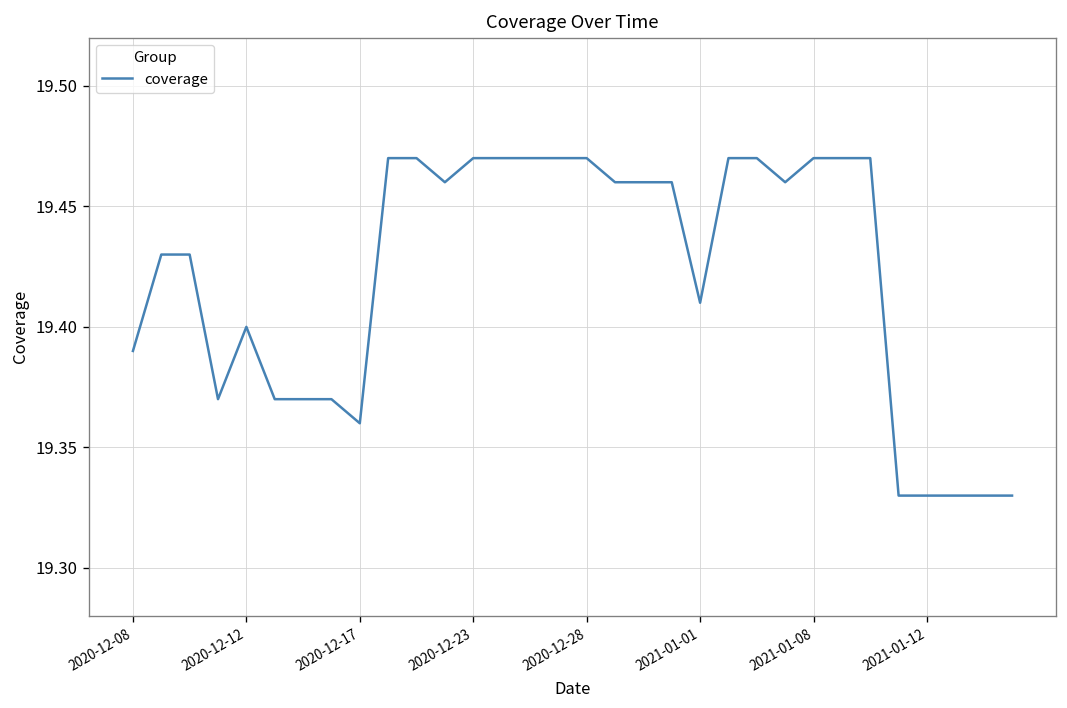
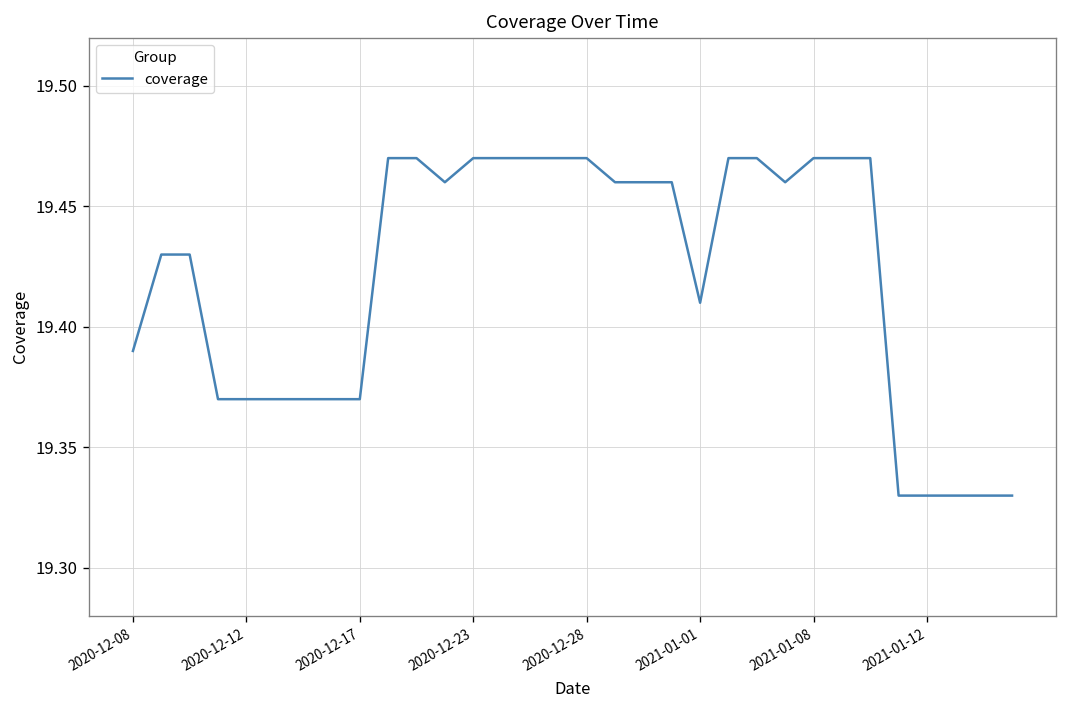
2020-12-12: 19.40 -> 19.37
2020-12-17: 19.36 -> 19.37
